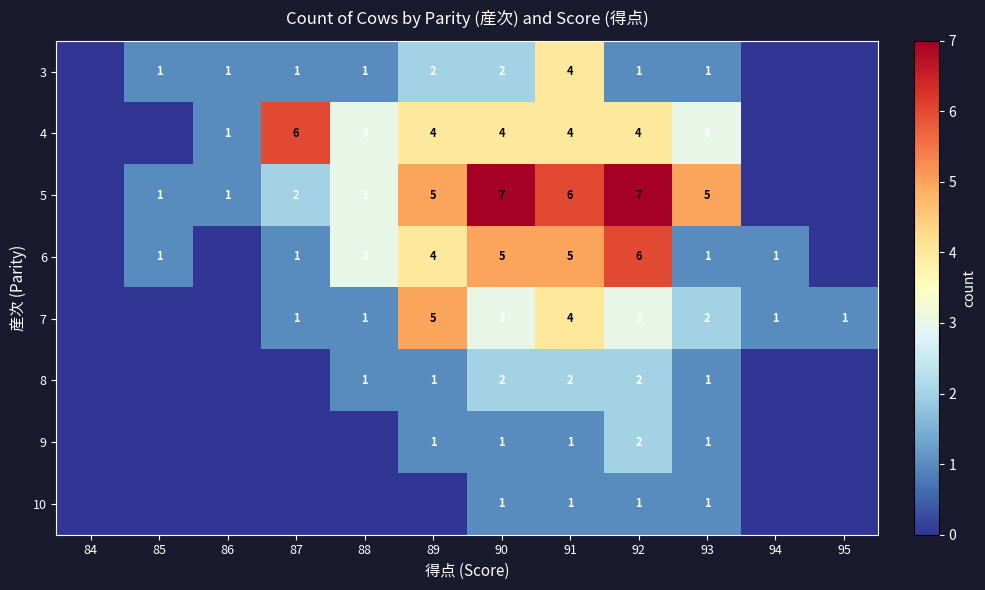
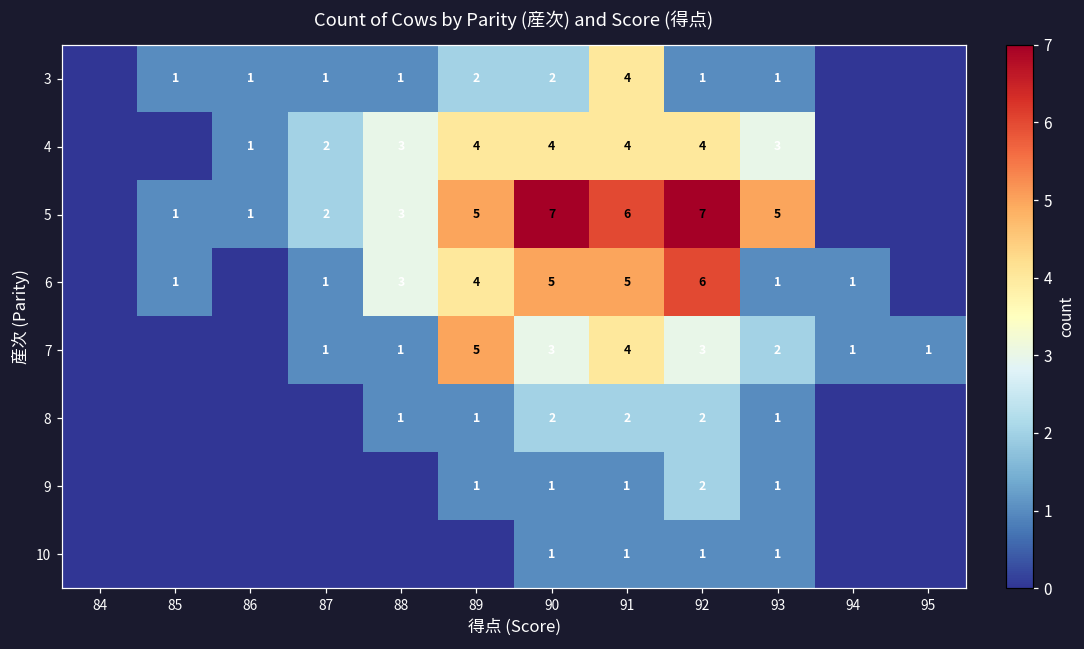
4, 87: 6 -> 2
